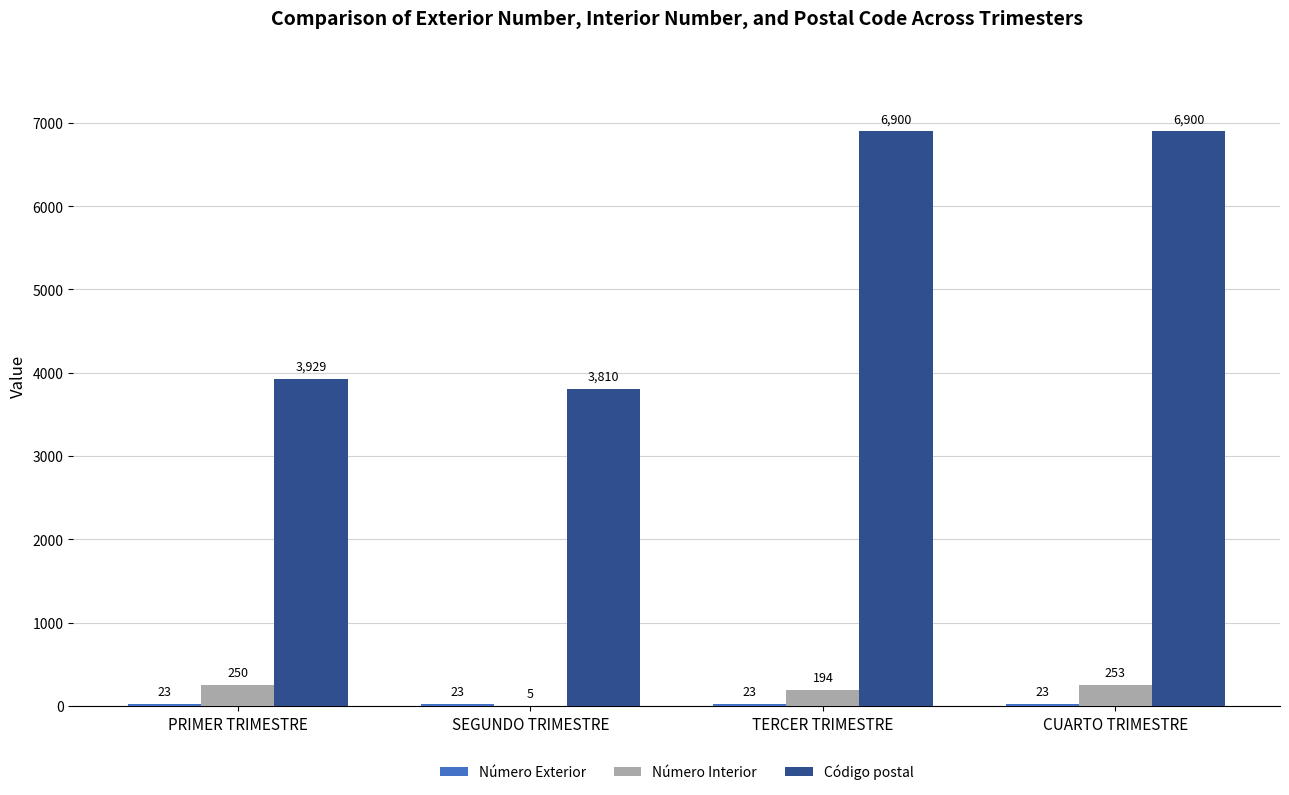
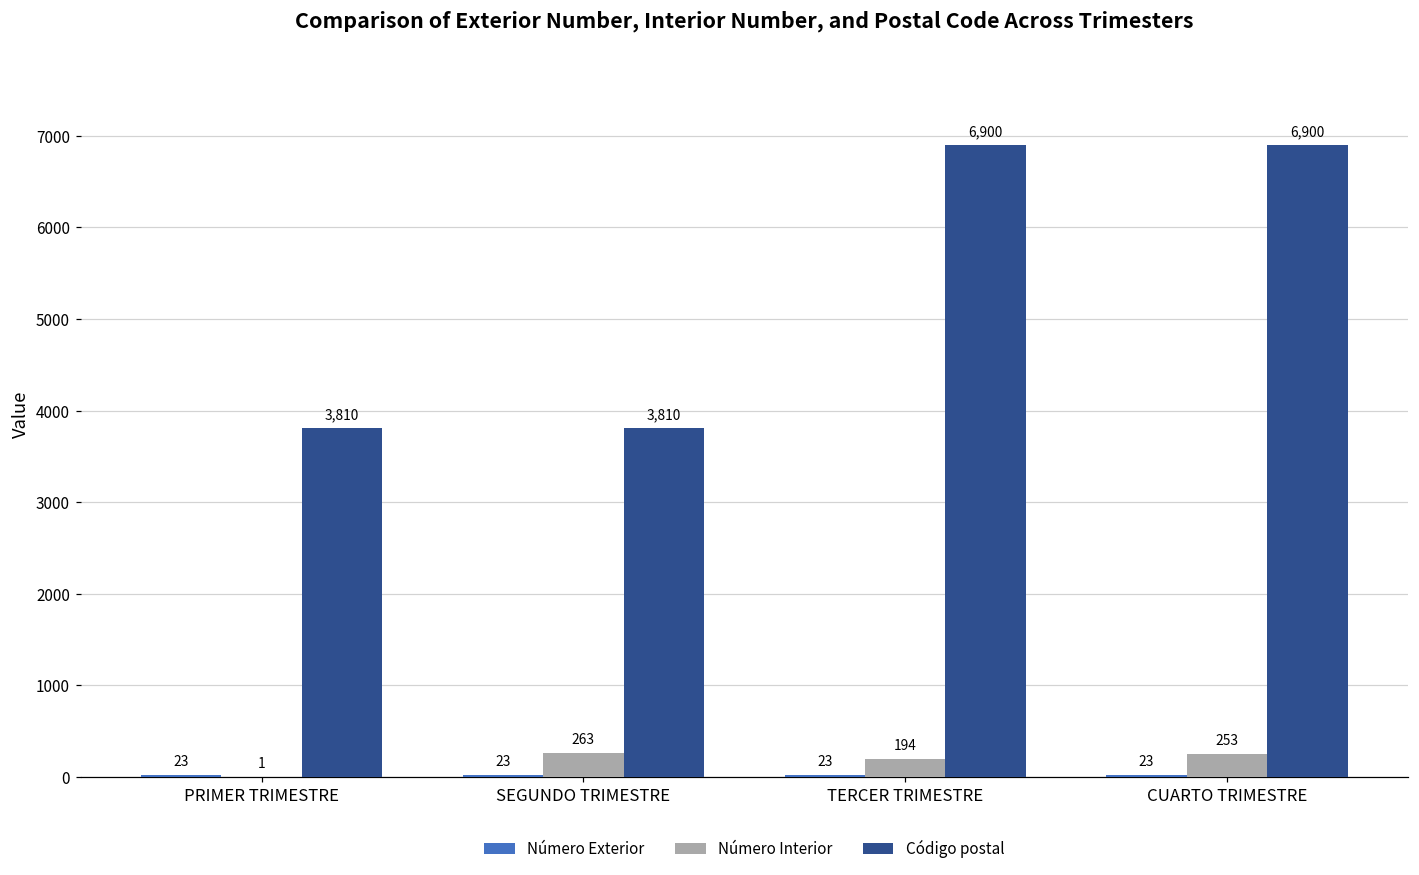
Número Interior, PRIMER TRIMESTRE: 250 -> 1
Código postal, PRIMER TRIMESTRE: 3,929 -> 3,810
Número Interior, SEGUNDO TRIMESTRE: 5 -> 263
